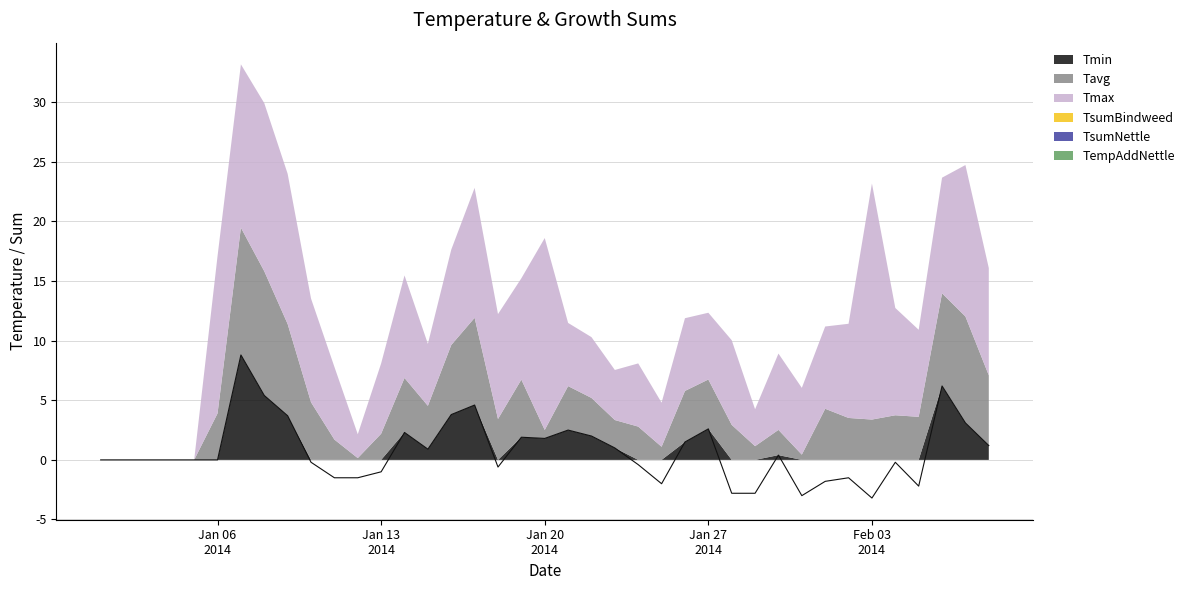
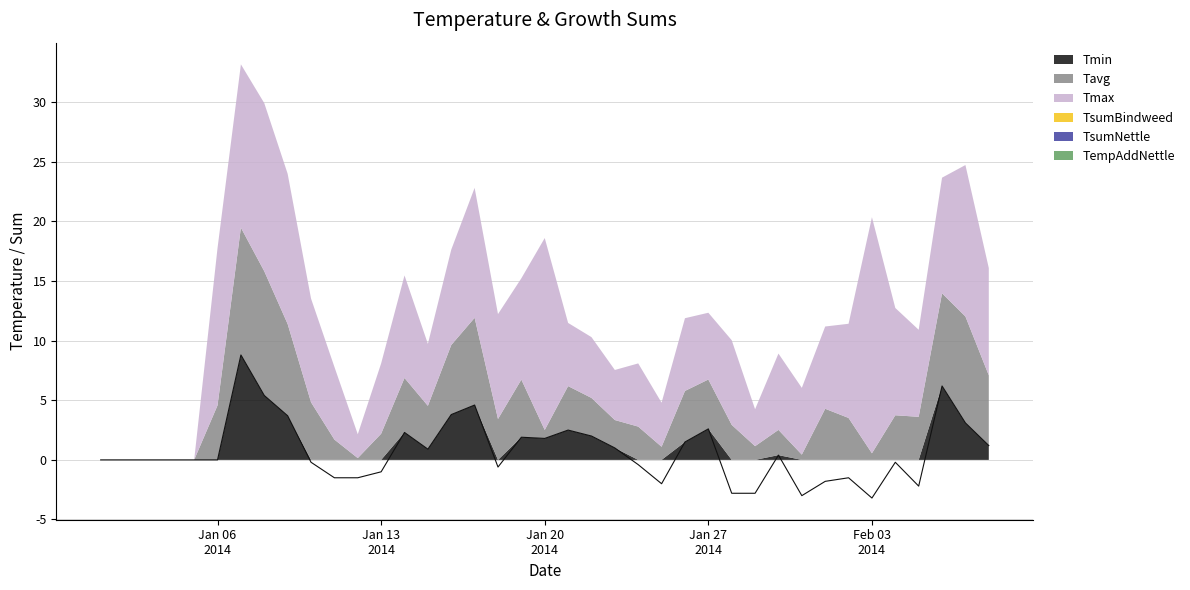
Tavg, Jan 06 2014: 3.9 -> 4.6
Tavg, Feb 03 2014: 3.4 -> 0.6
